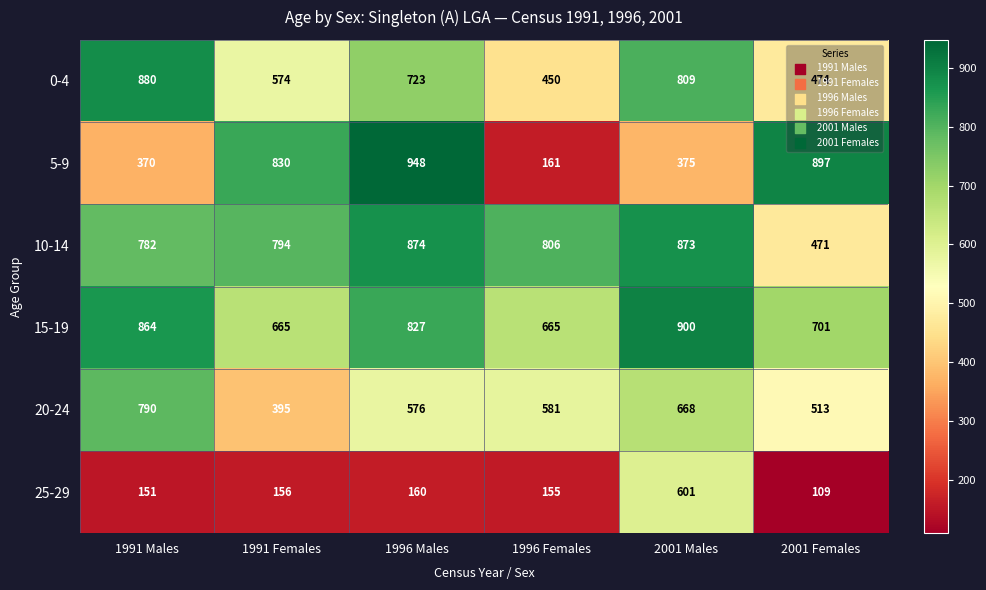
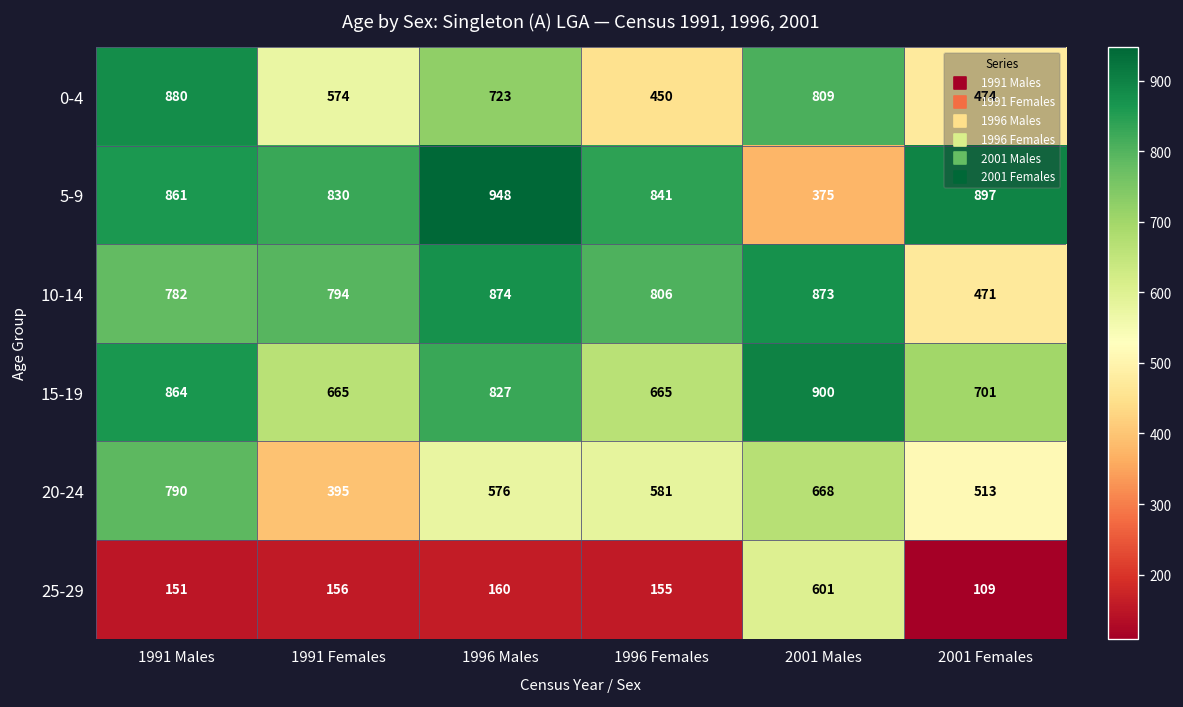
5-9, 1991 Males: 370 -> 861
5-9, 1996 Females: 161 -> 841
